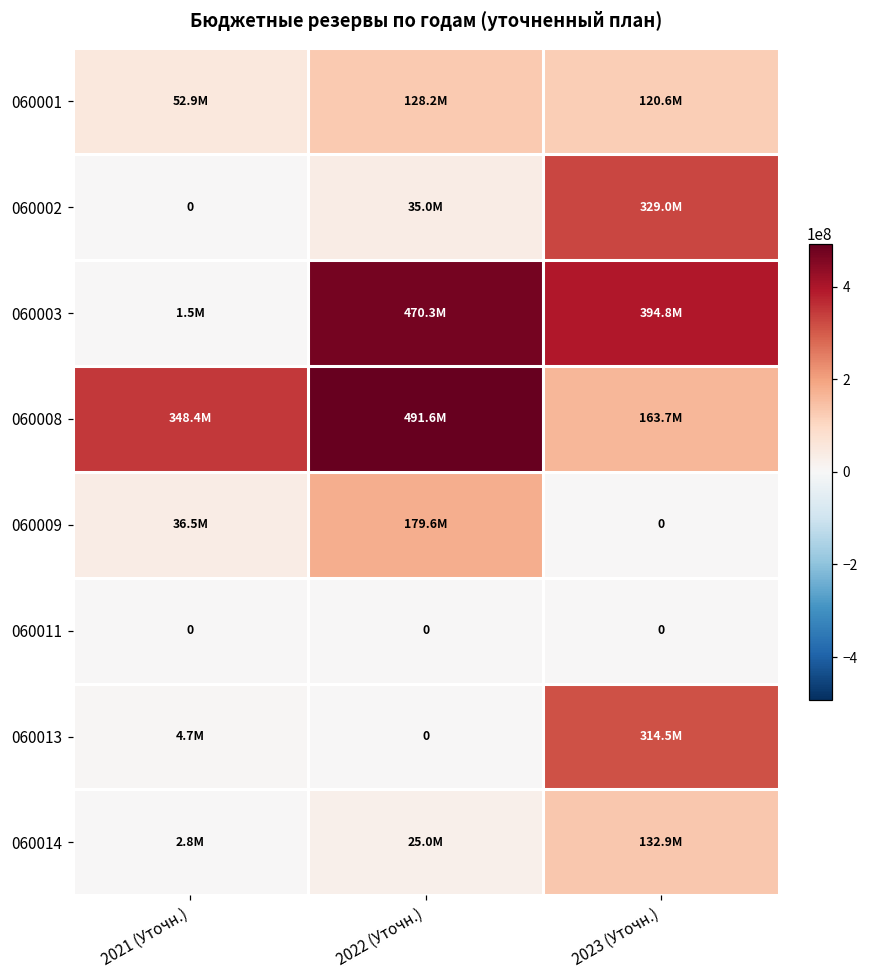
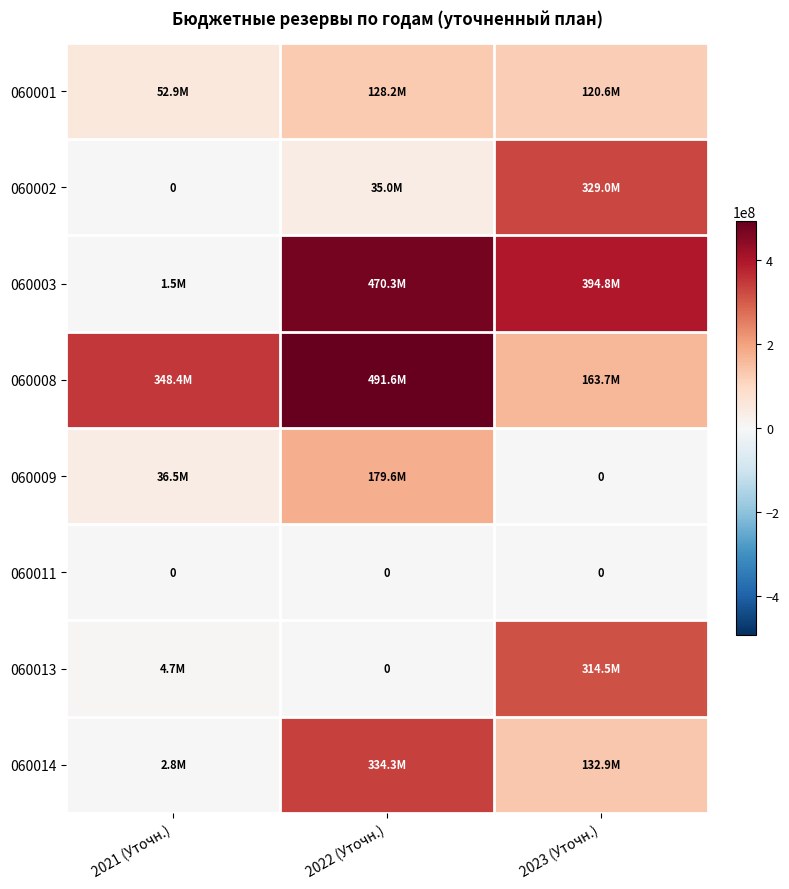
060014, 2022 (Уточн.): 25.0M -> 334.3M
